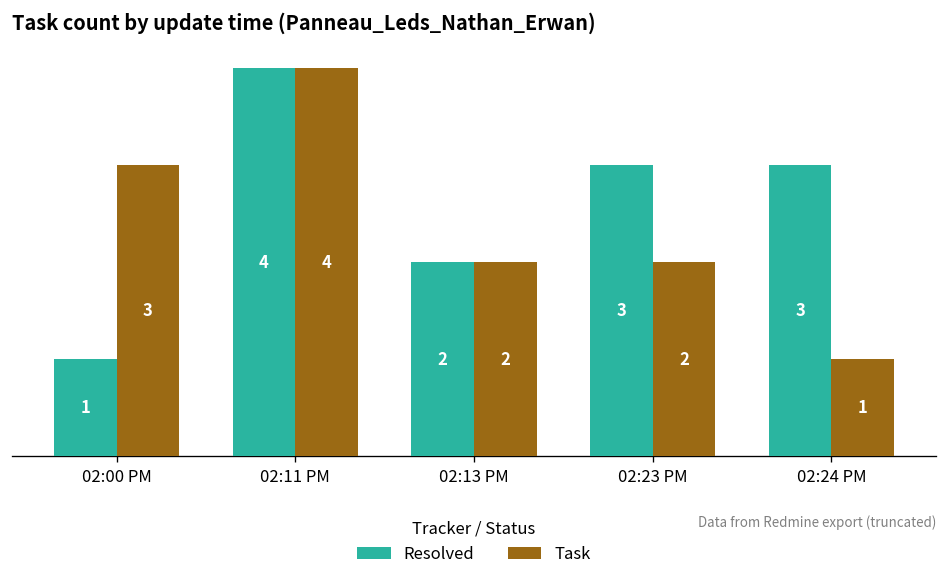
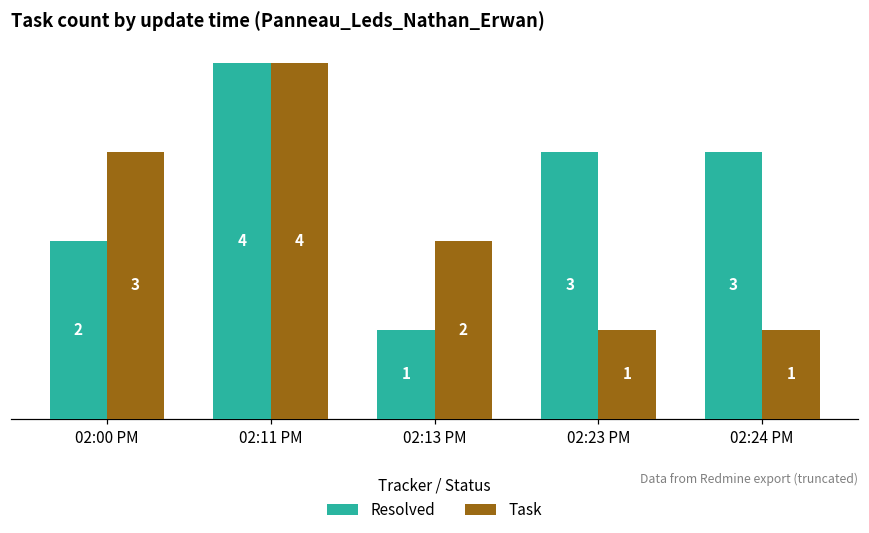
Resolved, 02:00 PM: 1 -> 2
Resolved, 02:13 PM: 2 -> 1
Task, 02:23 PM: 2 -> 1
